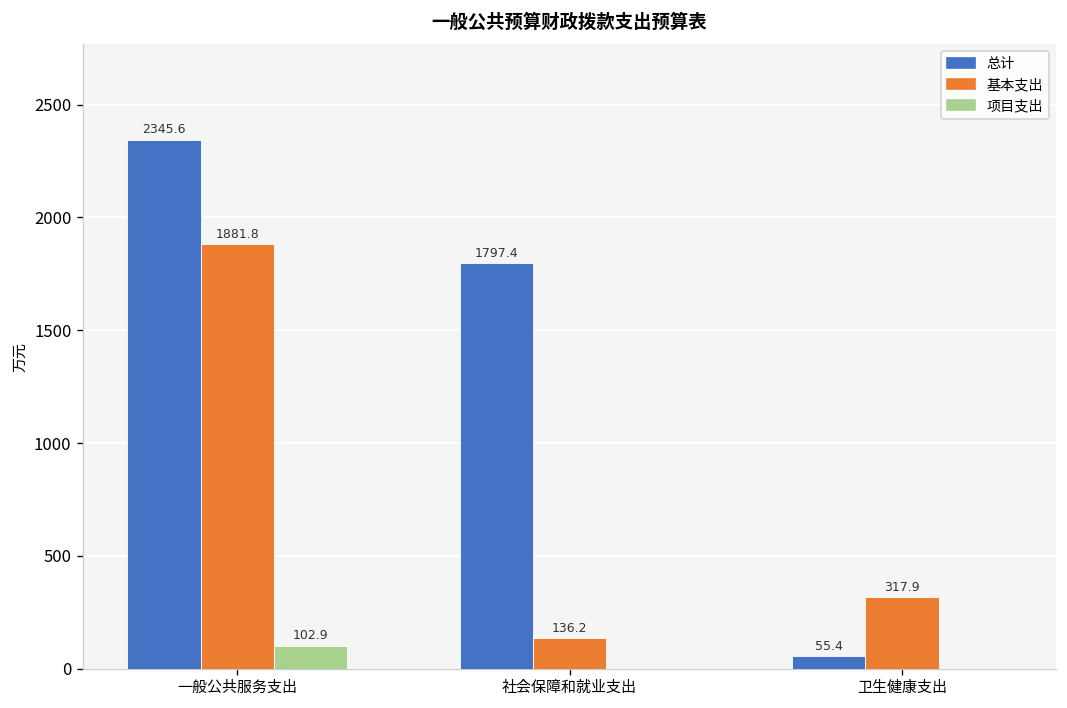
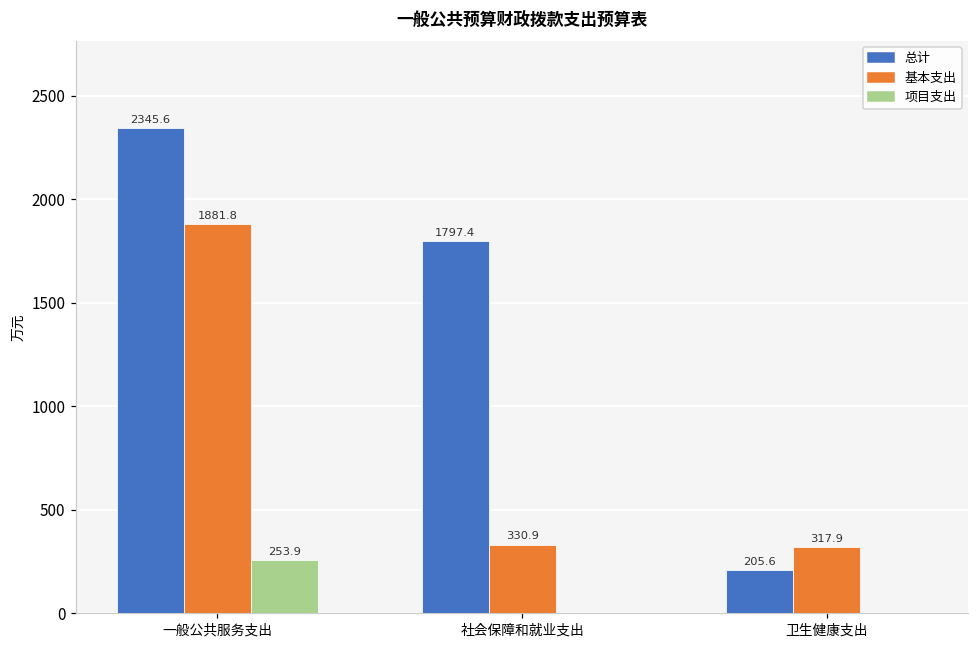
项目支出, 一般公共服务支出: 102.9 -> 253.9
基本支出, 社会保障和就业支出: 136.2 -> 330.9
总计, 卫生健康支出: 55.4 -> 205.6
